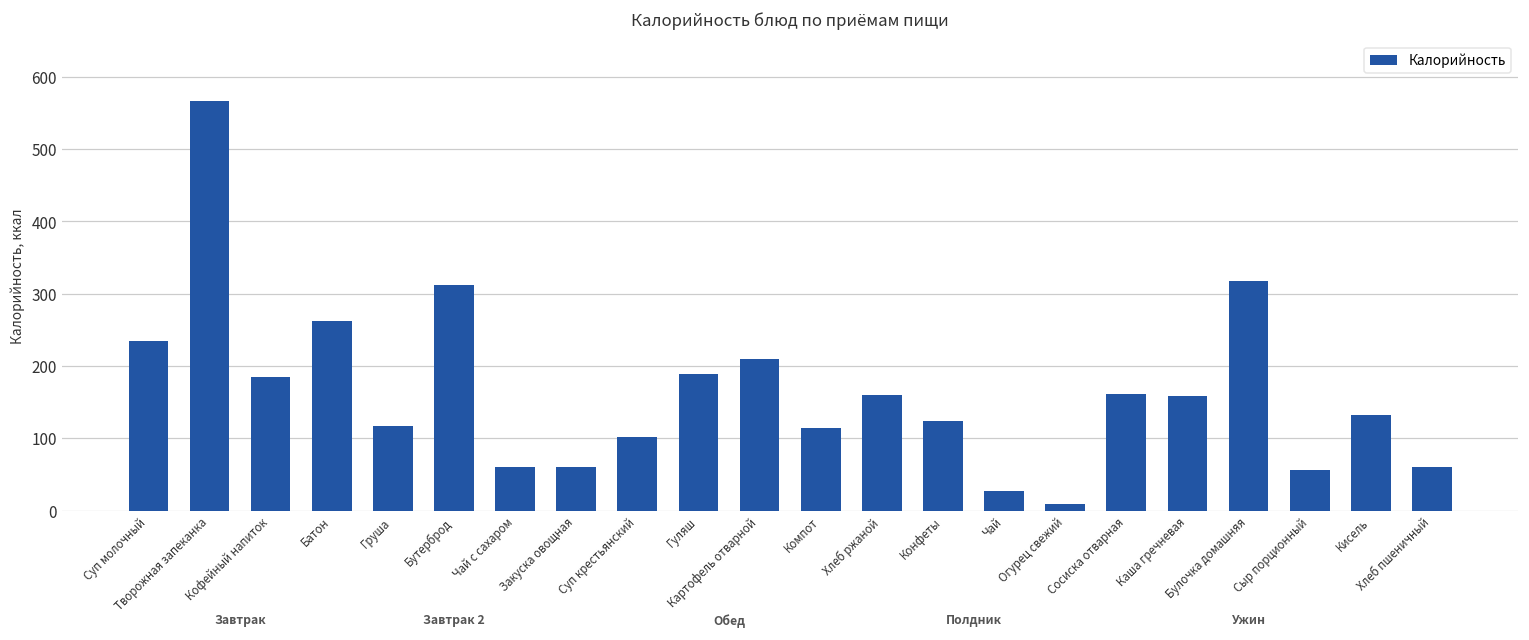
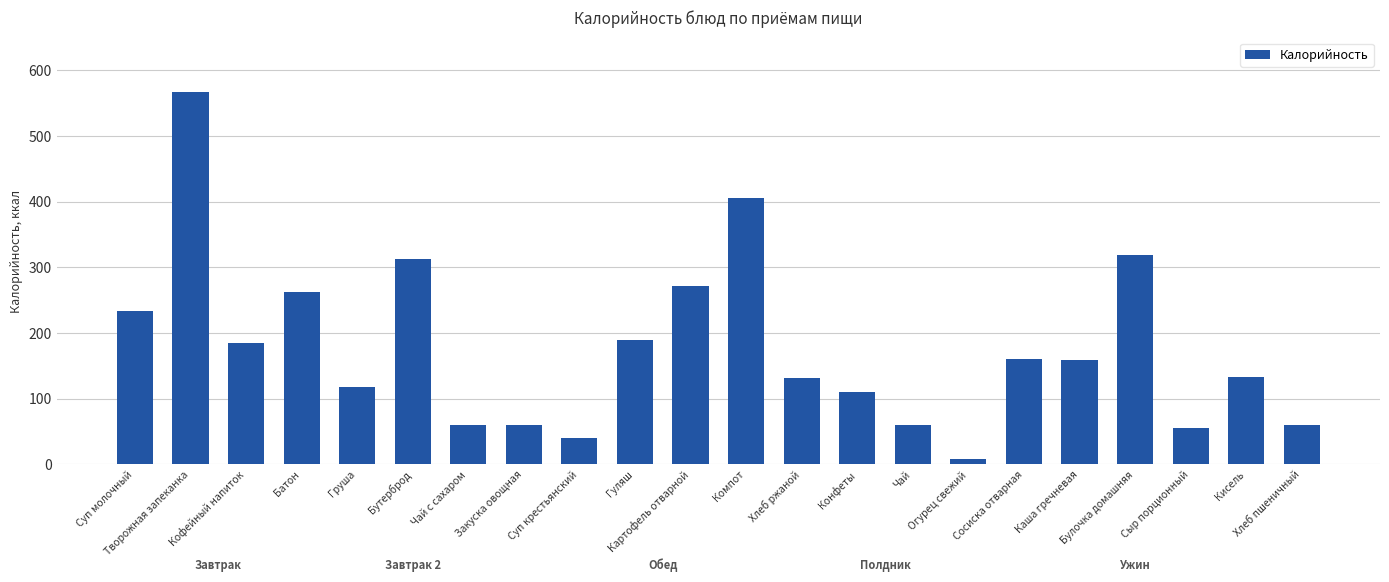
Суп крестьянский: 100 -> 40
Картофель отварной: 210 -> 270
Компот: 110 -> 410
Хлеб ржаной: 160 -> 130
Конфеты: 120 -> 110
Чай: 30 -> 60
